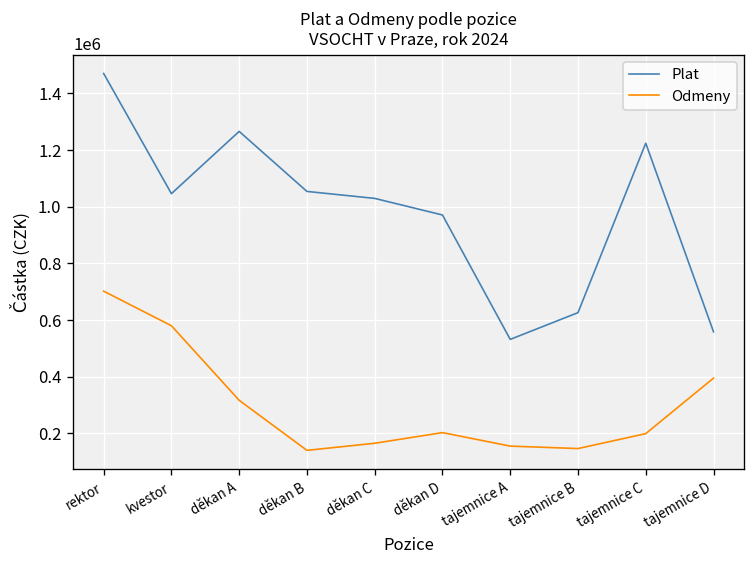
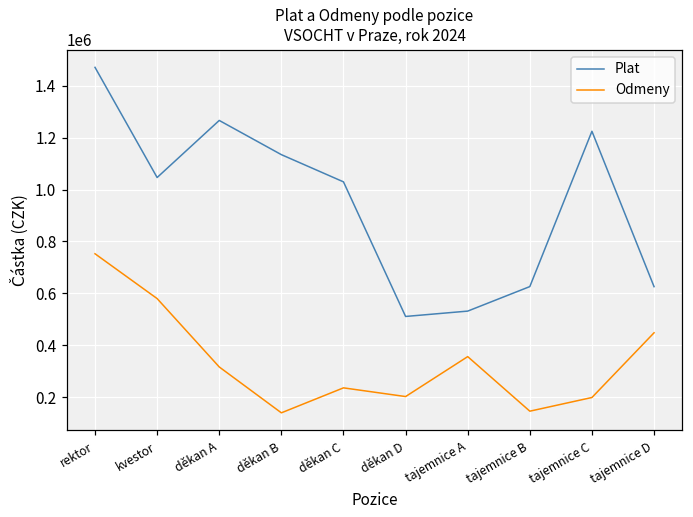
Odmeny, rektor: 700000 -> 750000
Plat, děkan B: 1050000 -> 1130000
Odmeny, děkan C: 170000 -> 240000
Plat, děkan D: 970000 -> 510000
Odmeny, tajemnice A: 160000 -> 360000
Plat, tajemnice D: 560000 -> 630000
Odmeny, tajemnice D: 400000 -> 450000
